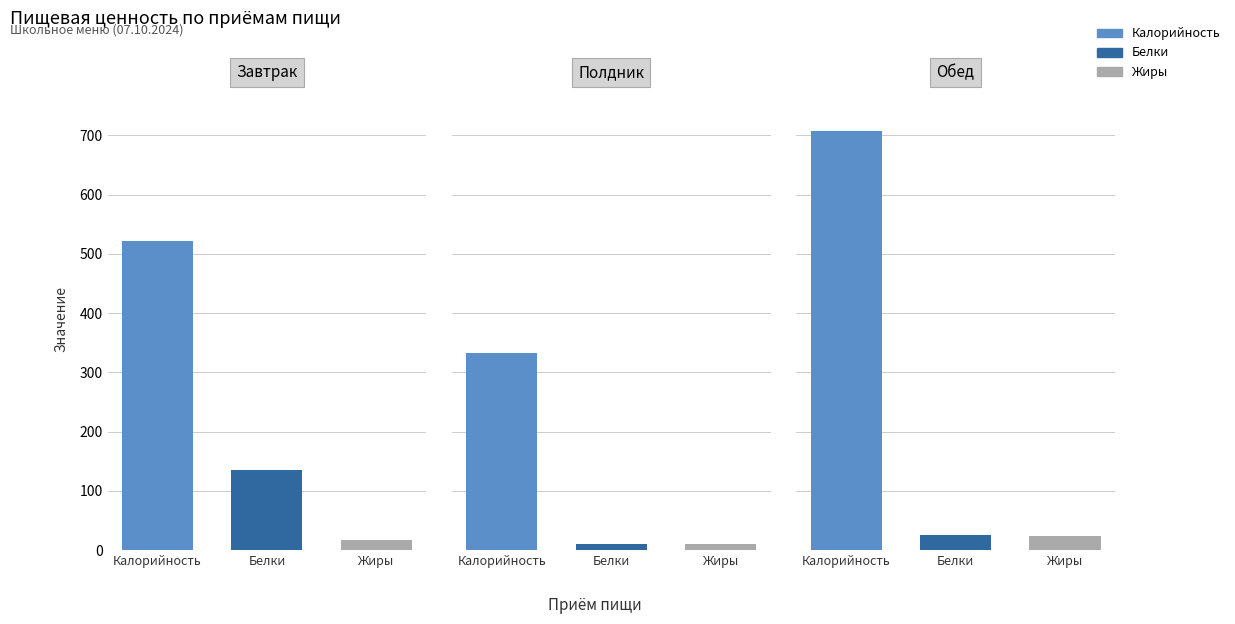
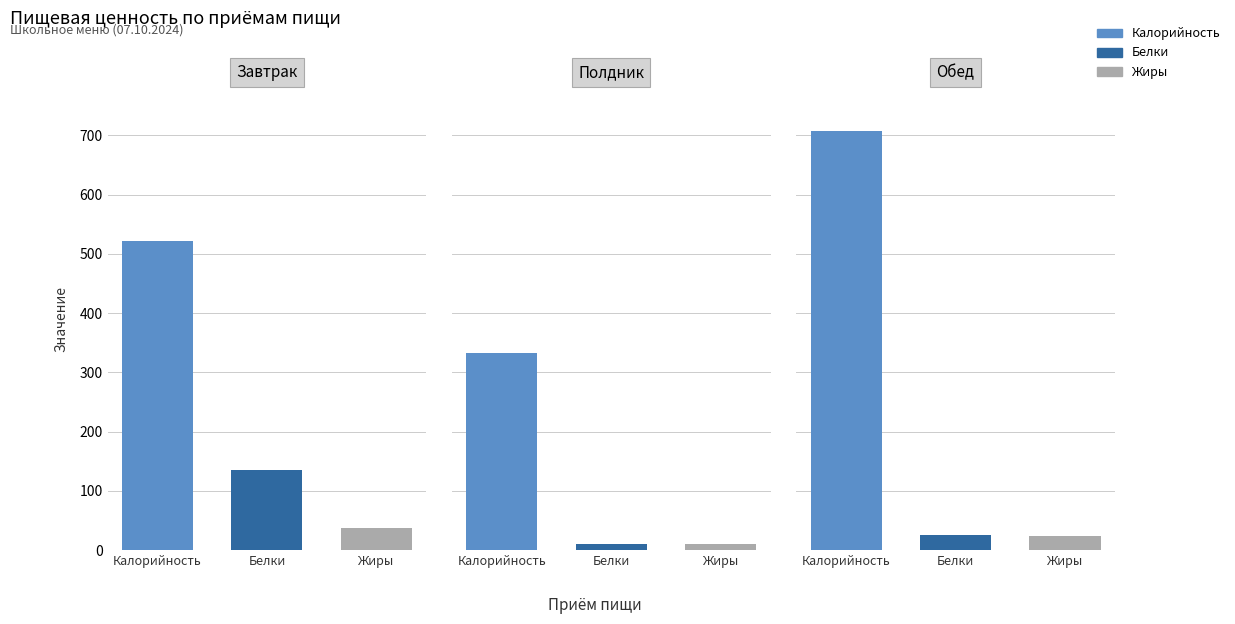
Завтрак, Жиры: 20 -> 40
